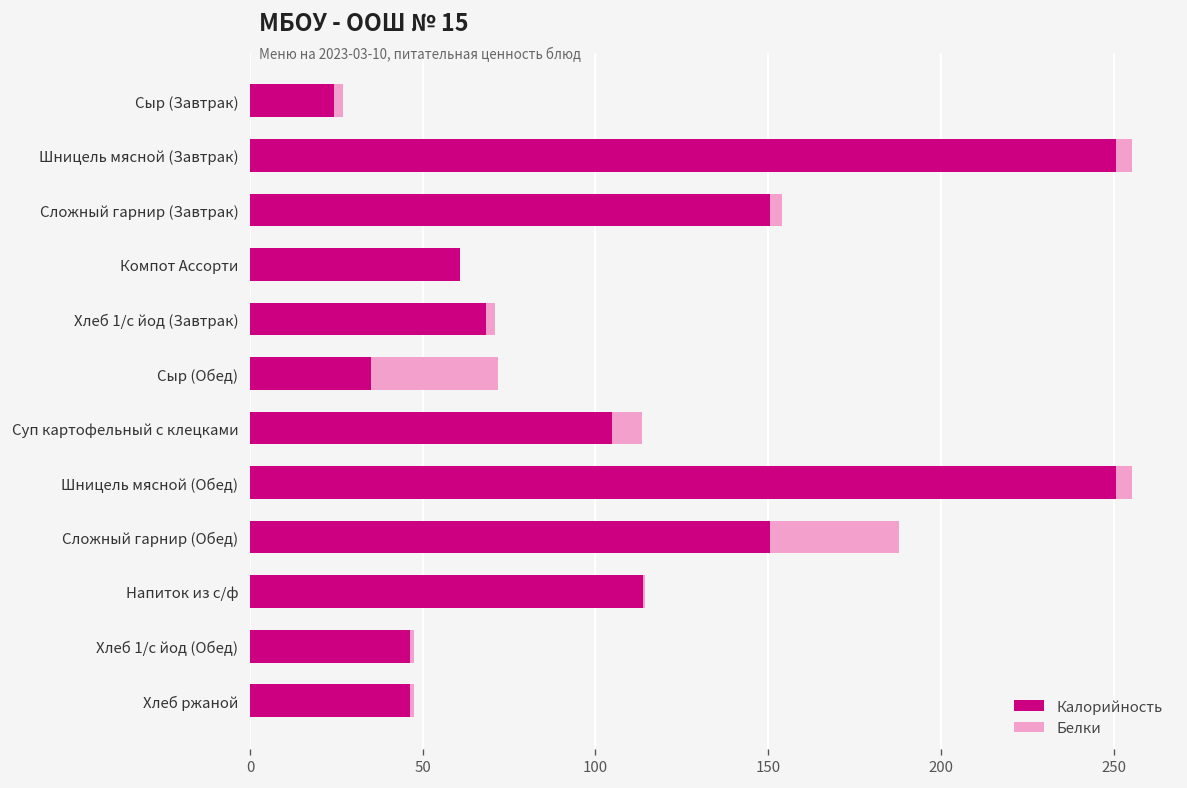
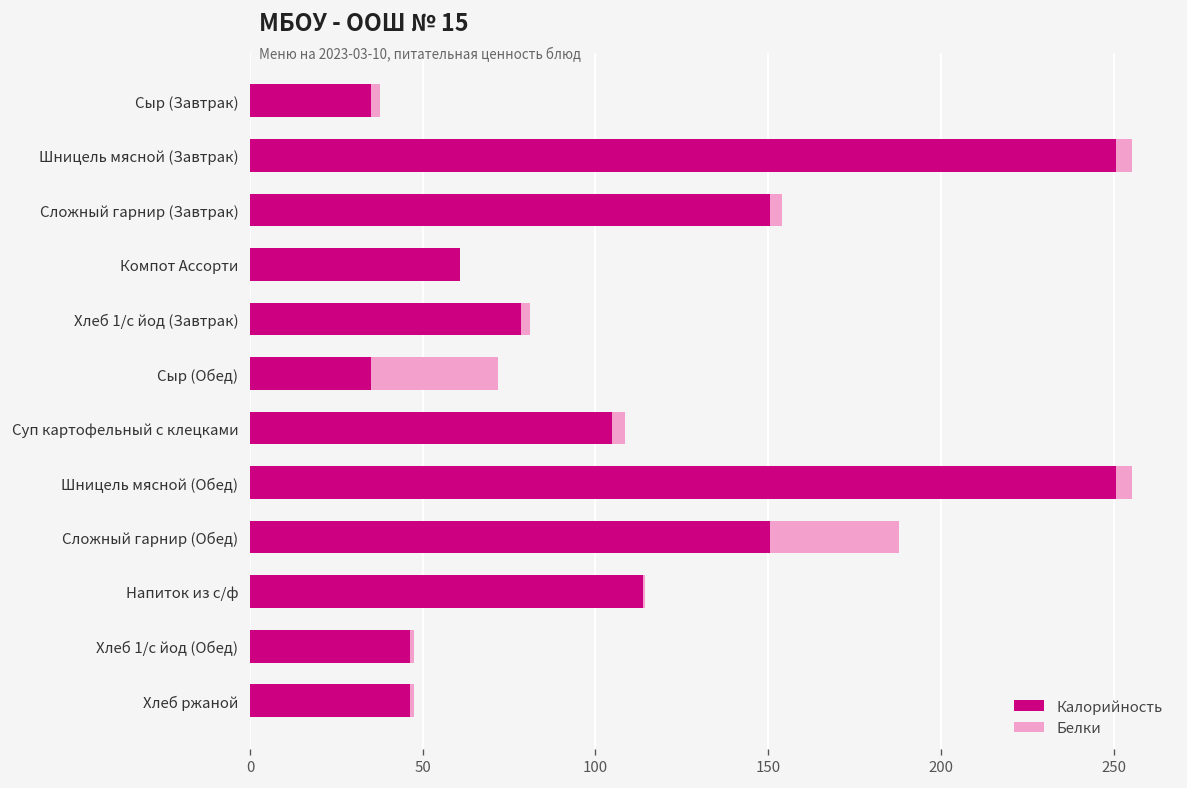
Калорийность, Сыр (Завтрак): 24 -> 35
Калорийность, Хлеб 1/с йод (Завтрак): 68 -> 79
Белки, Суп картофельный с клецками: 8 -> 4
